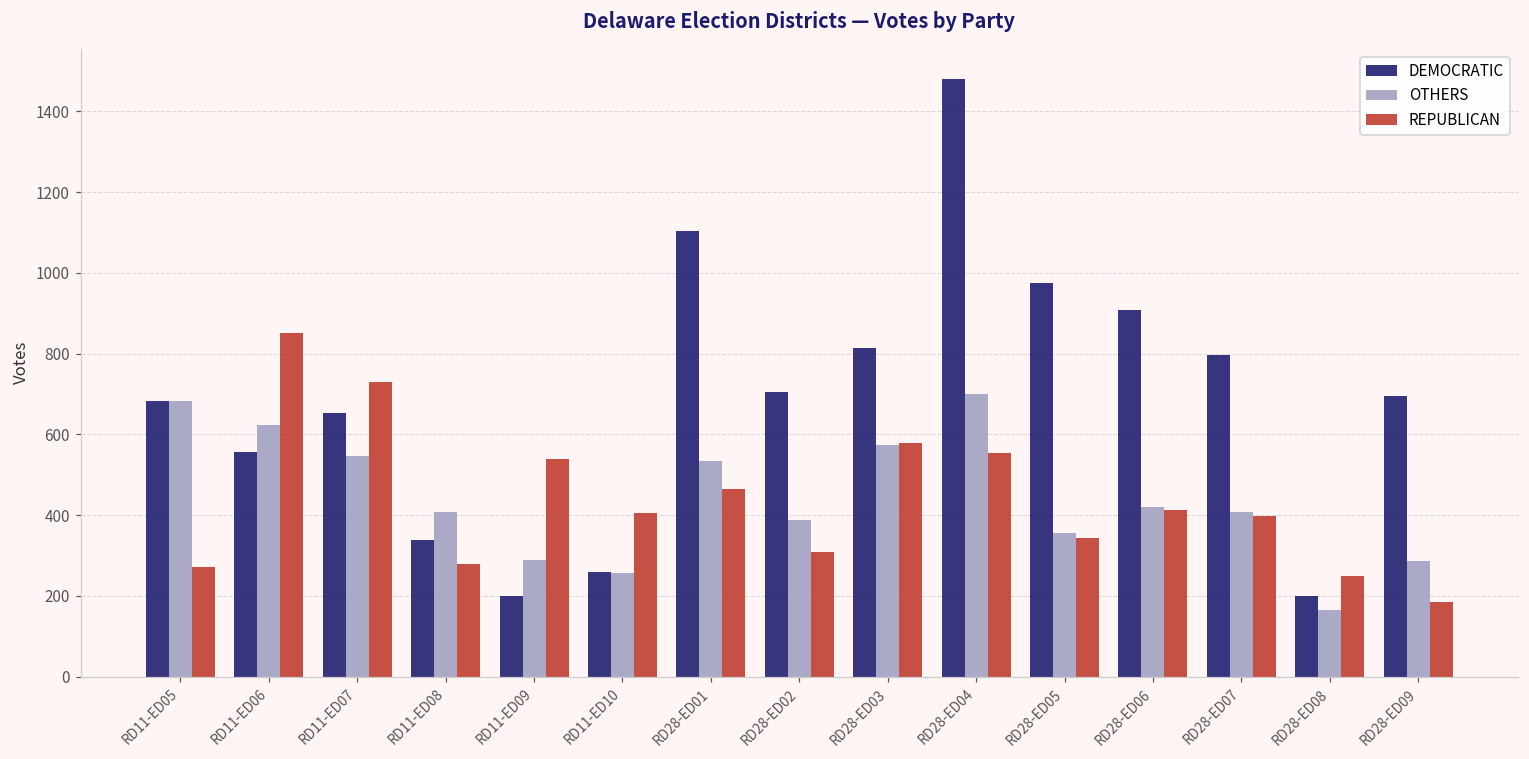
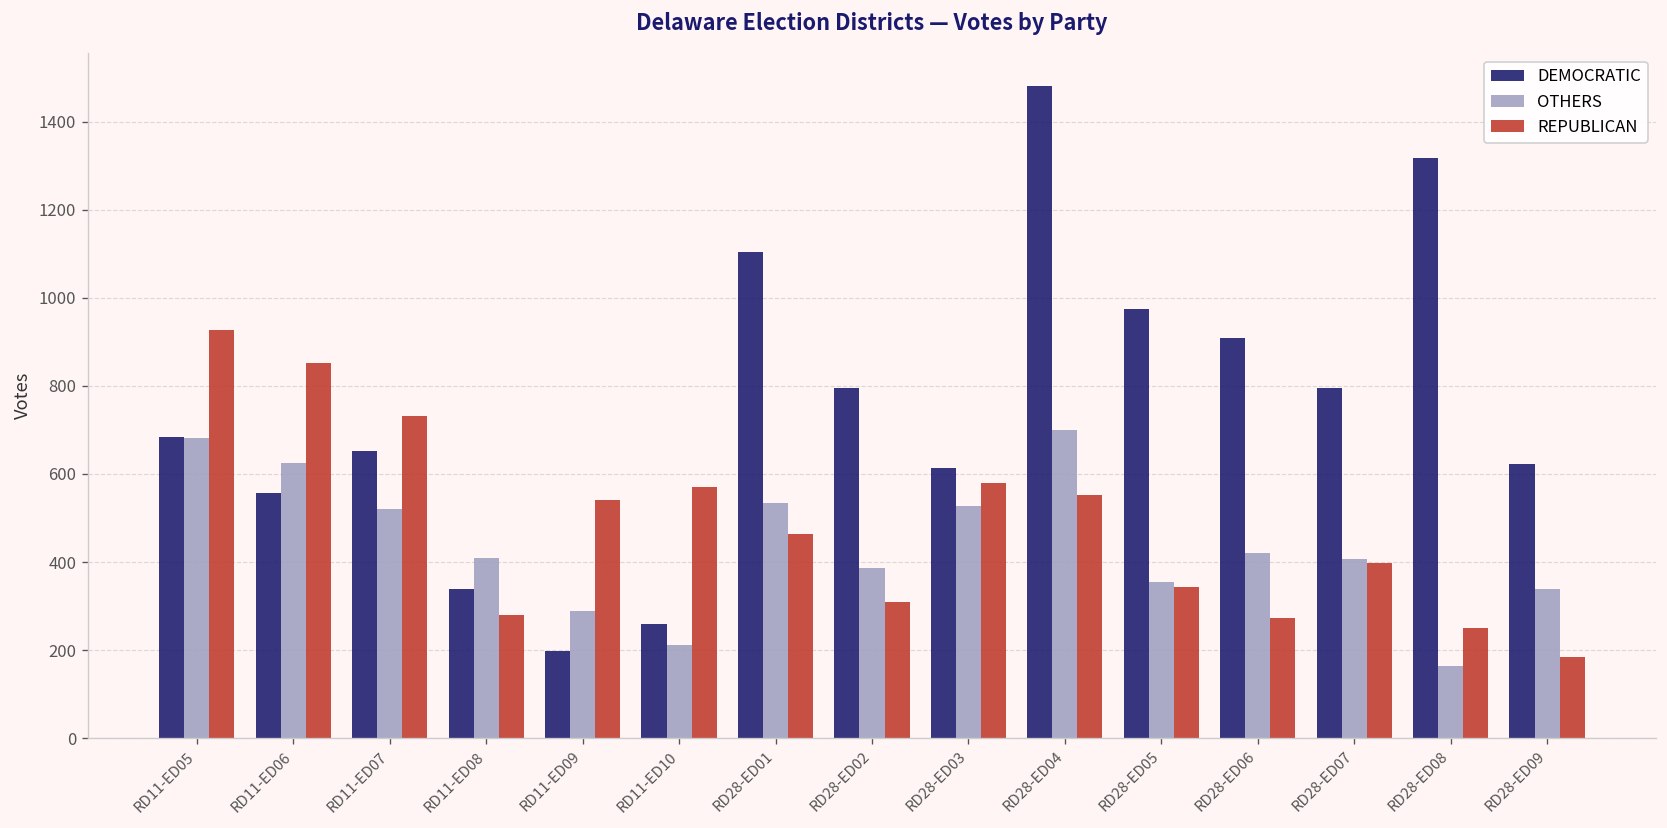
REPUBLICAN, RD11-ED05: 270 -> 930
OTHERS, RD11-ED07: 550 -> 520
OTHERS, RD11-ED10: 260 -> 210
REPUBLICAN, RD11-ED10: 410 -> 570
DEMOCRATIC, RD28-ED02: 700 -> 800
DEMOCRATIC, RD28-ED03: 810 -> 610
OTHERS, RD28-ED03: 570 -> 530
REPUBLICAN, RD28-ED06: 410 -> 270
DEMOCRATIC, RD28-ED08: 200 -> 1320
DEMOCRATIC, RD28-ED09: 700 -> 620
OTHERS, RD28-ED09: 290 -> 340
